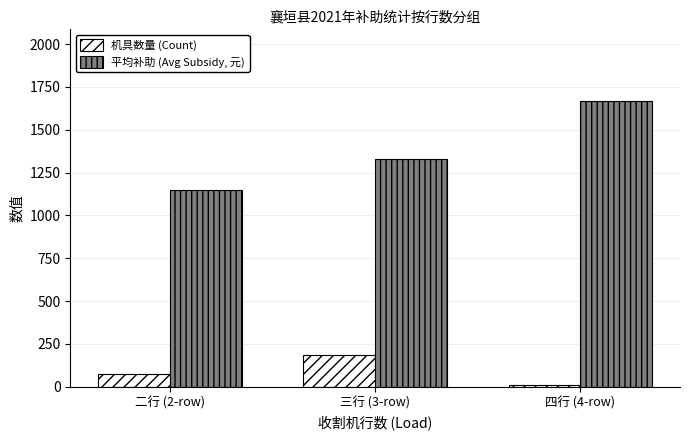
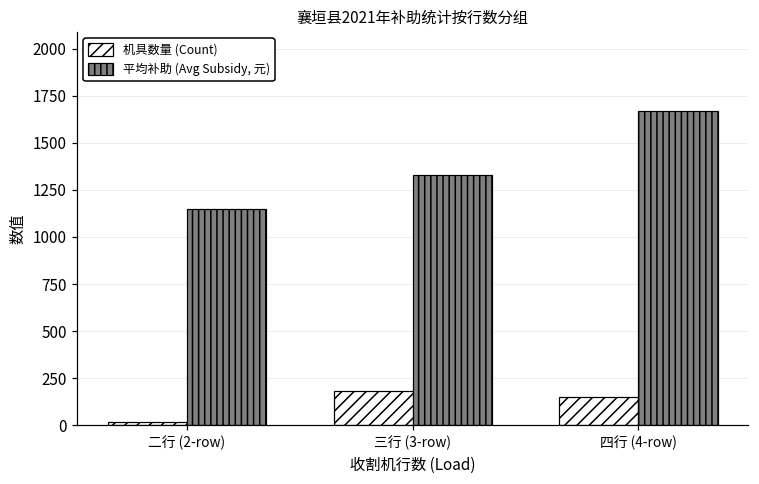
机具数量 (Count), 二行 (2-row): 80 -> 20
机具数量 (Count), 四行 (4-row): 10 -> 150
